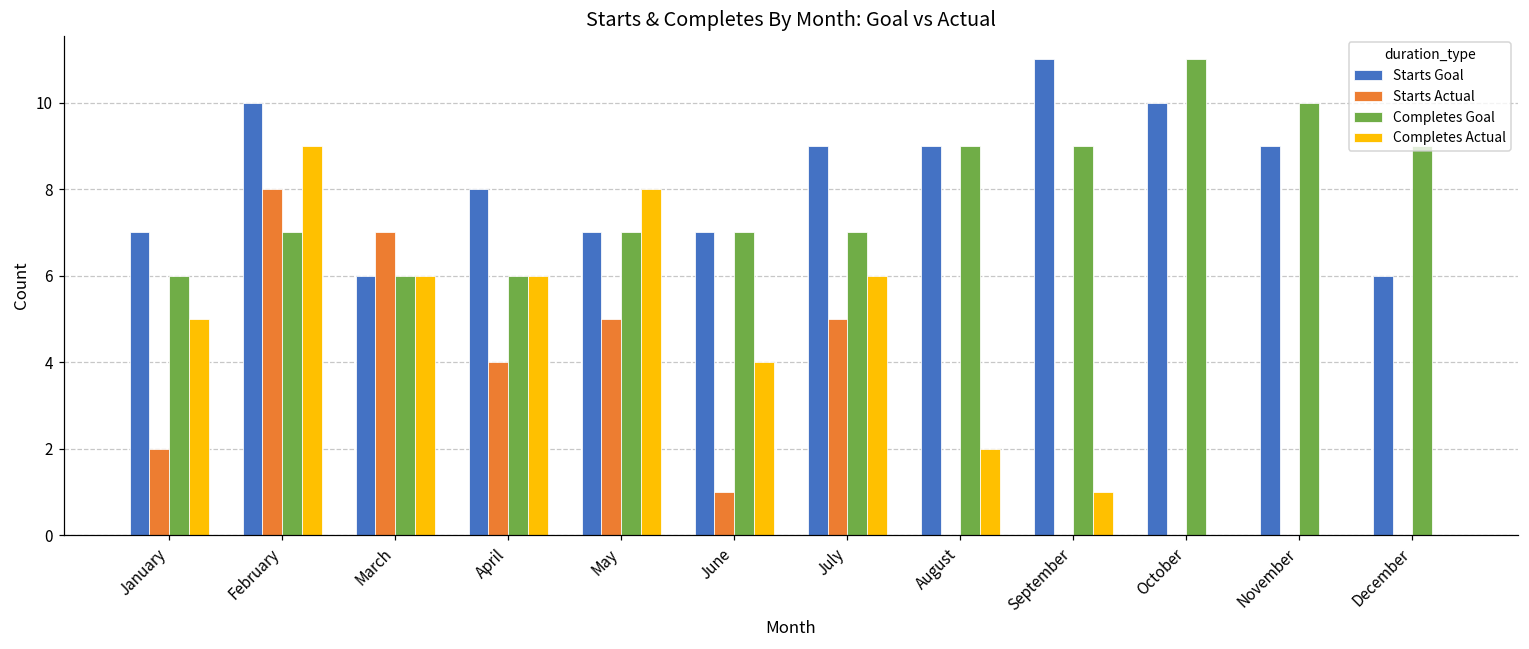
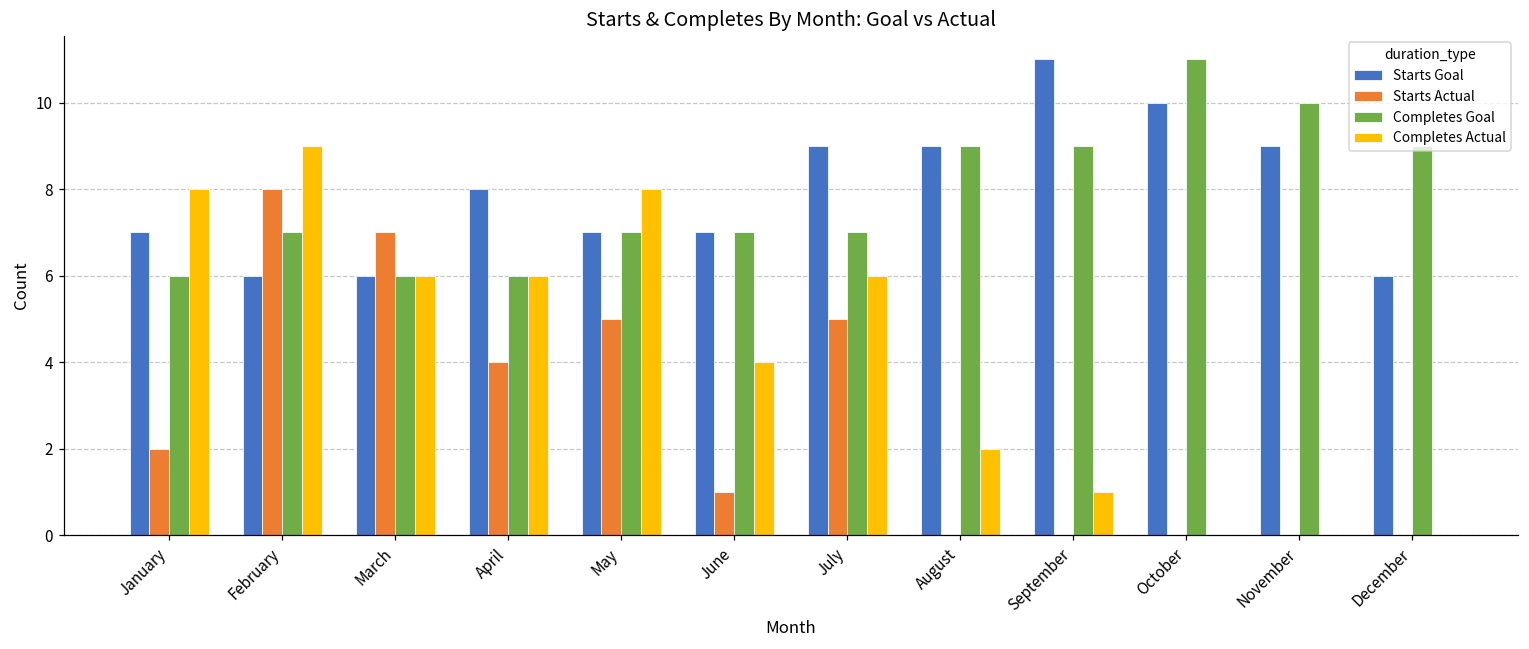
Completes Actual, January: 5 -> 8
Starts Goal, February: 10 -> 6
